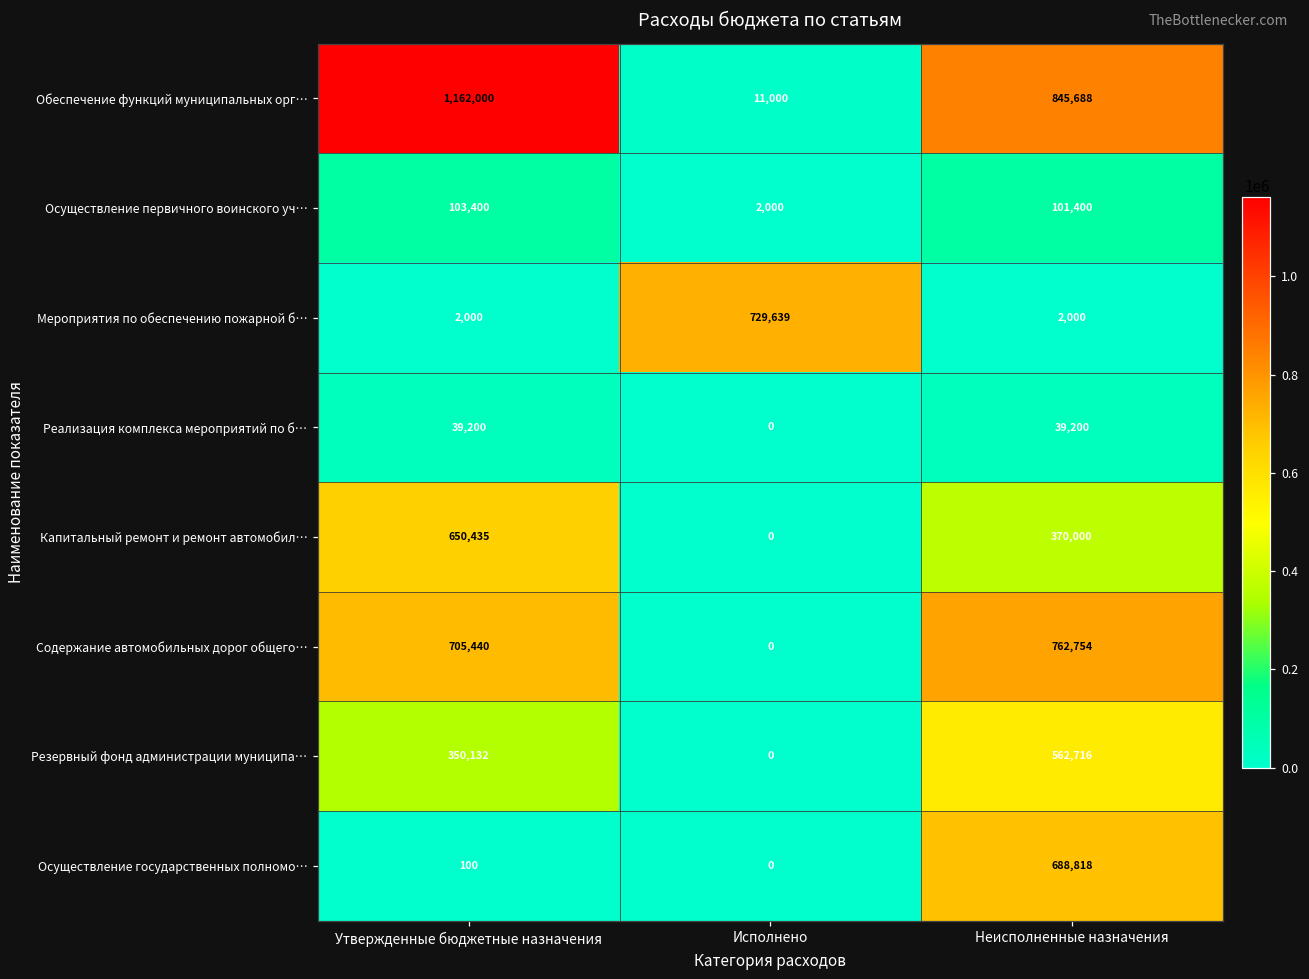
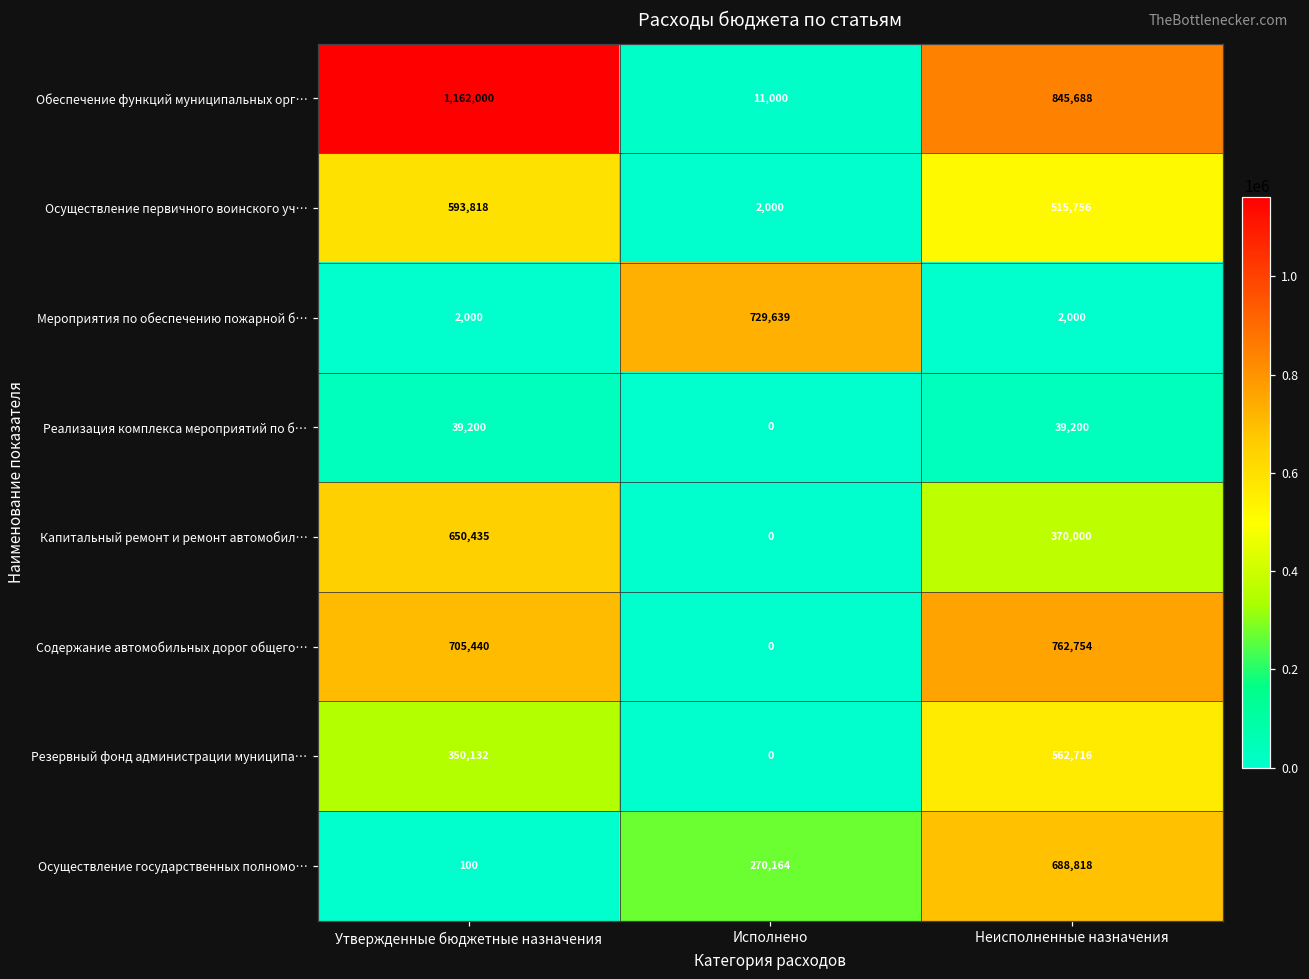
Осуществление первичного воинского уч…, Утвержденные бюджетные назначения: 103,400 -> 593,818
Осуществление первичного воинского уч…, Неисполненные назначения: 101,400 -> 515,756
Осуществление государственных полномо…, Исполнено: 0 -> 270,164
